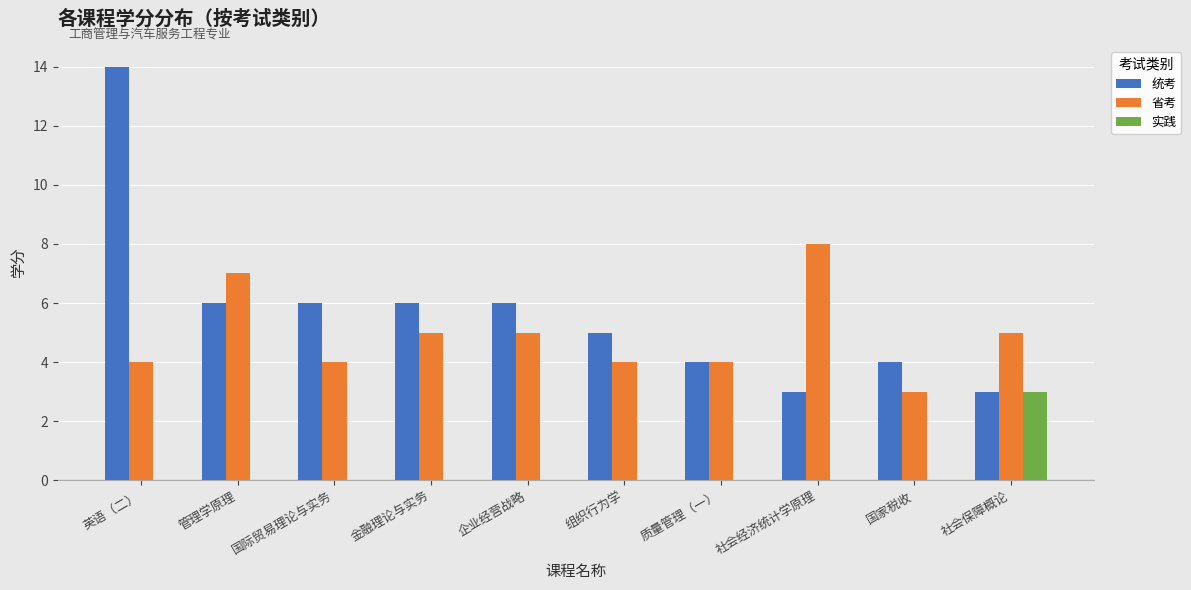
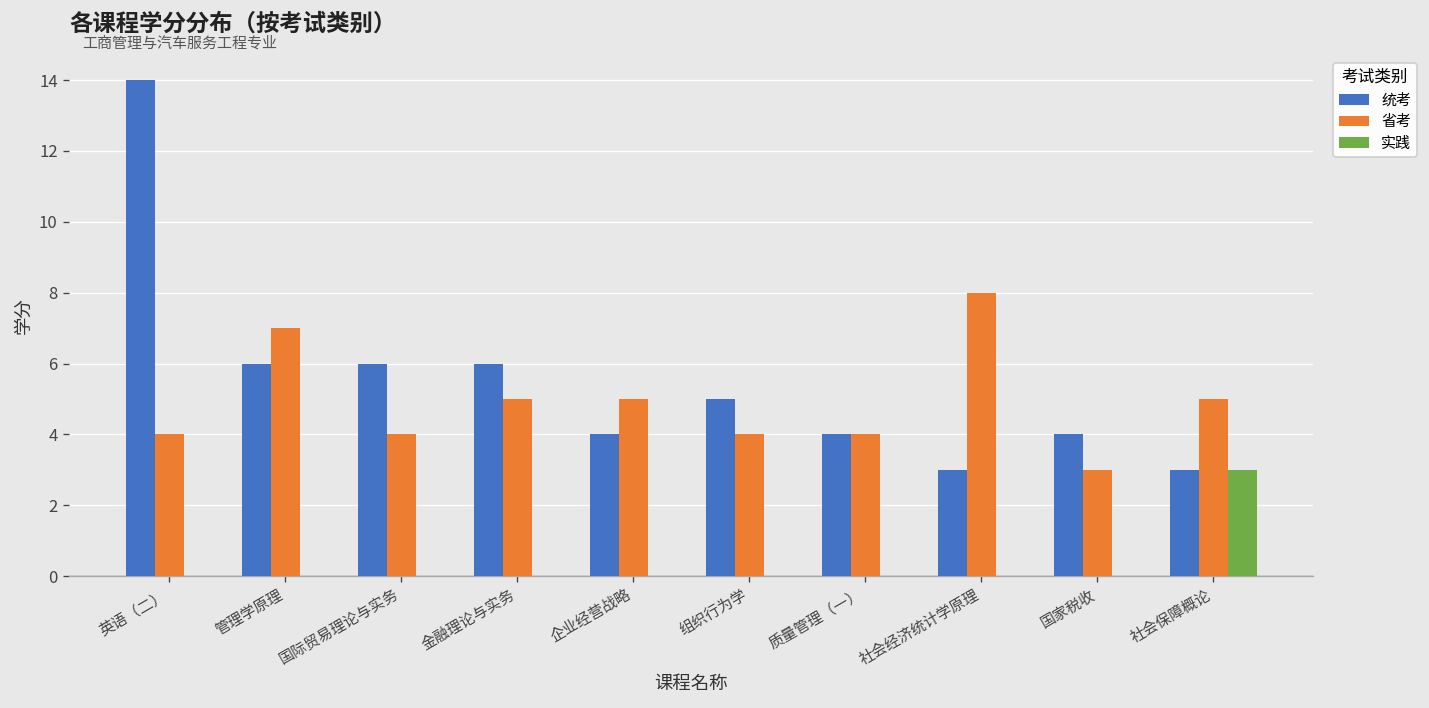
统考, 企业经营战略: 6 -> 4
